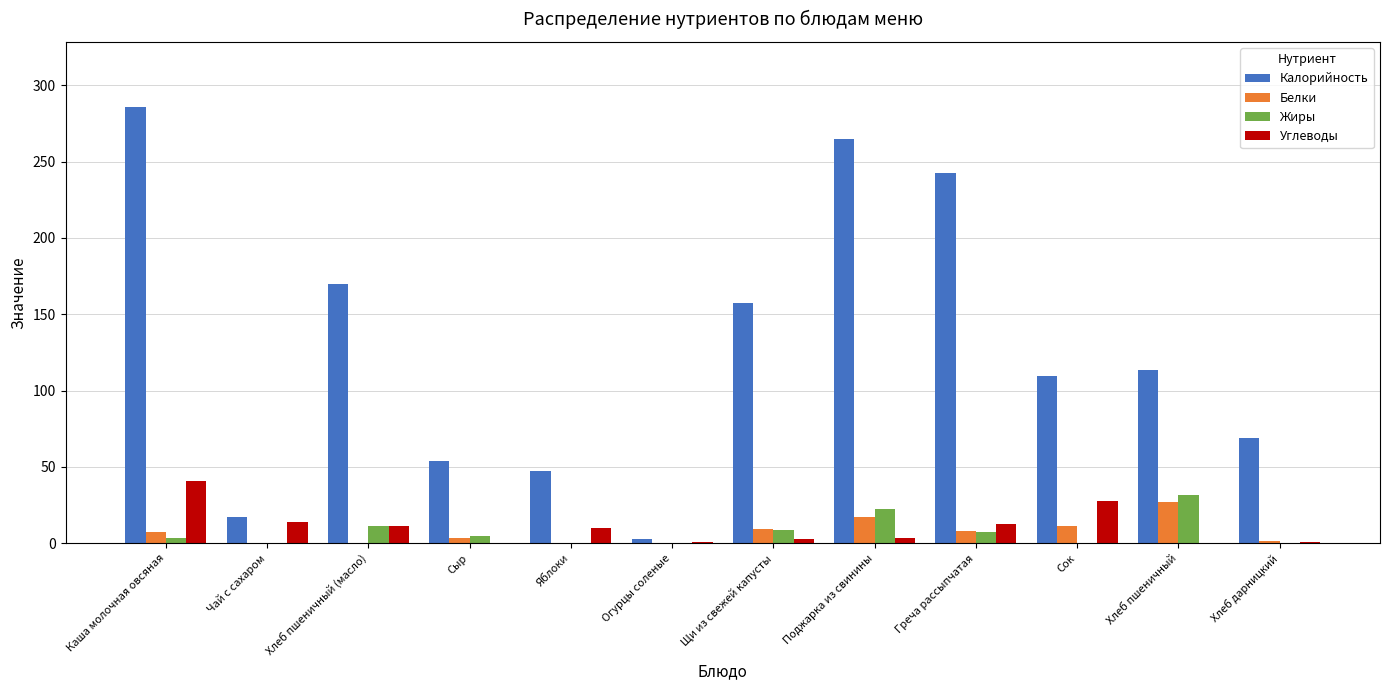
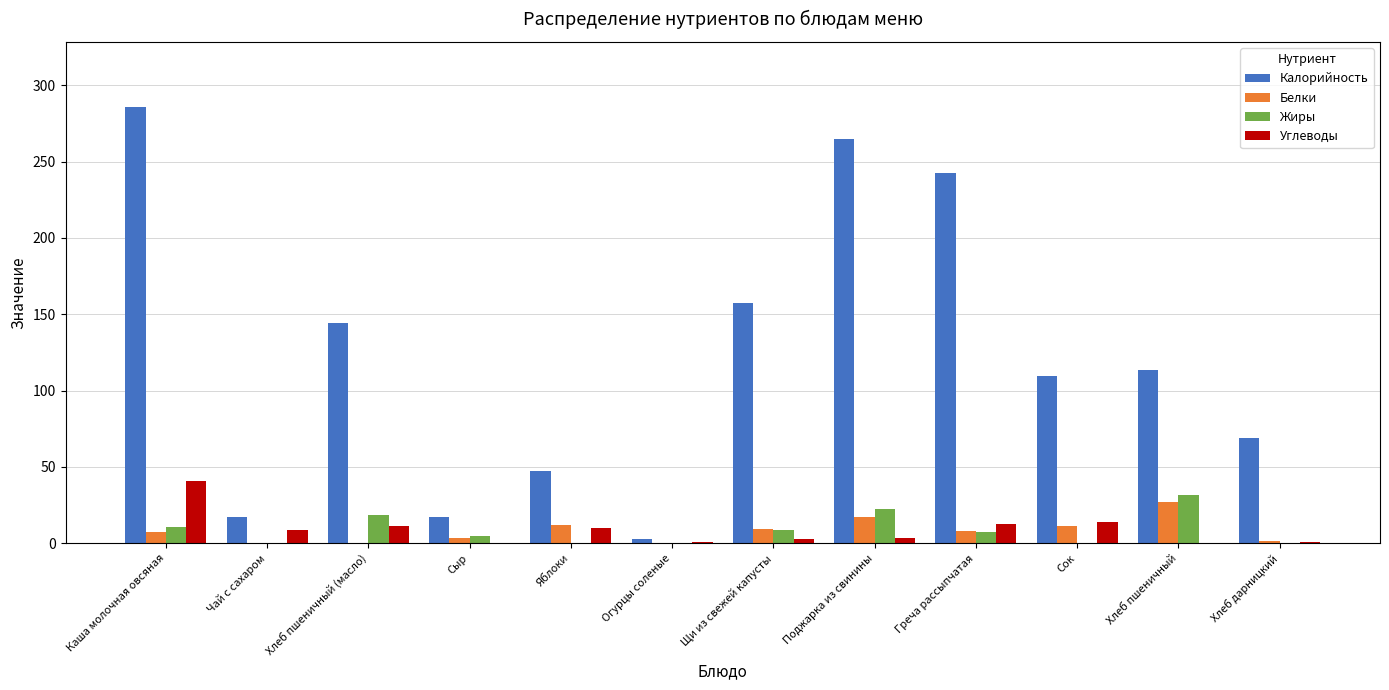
Жиры, Каша молочная овсяная: 4 -> 11
Углеводы, Чай с сахаром: 14 -> 8
Калорийность, Хлеб пшеничный (масло): 170 -> 145
Жиры, Хлеб пшеничный (масло): 11 -> 18
Калорийность, Сыр: 54 -> 18
Белки, Яблоки: 0 -> 12
Углеводы, Сок: 28 -> 14
